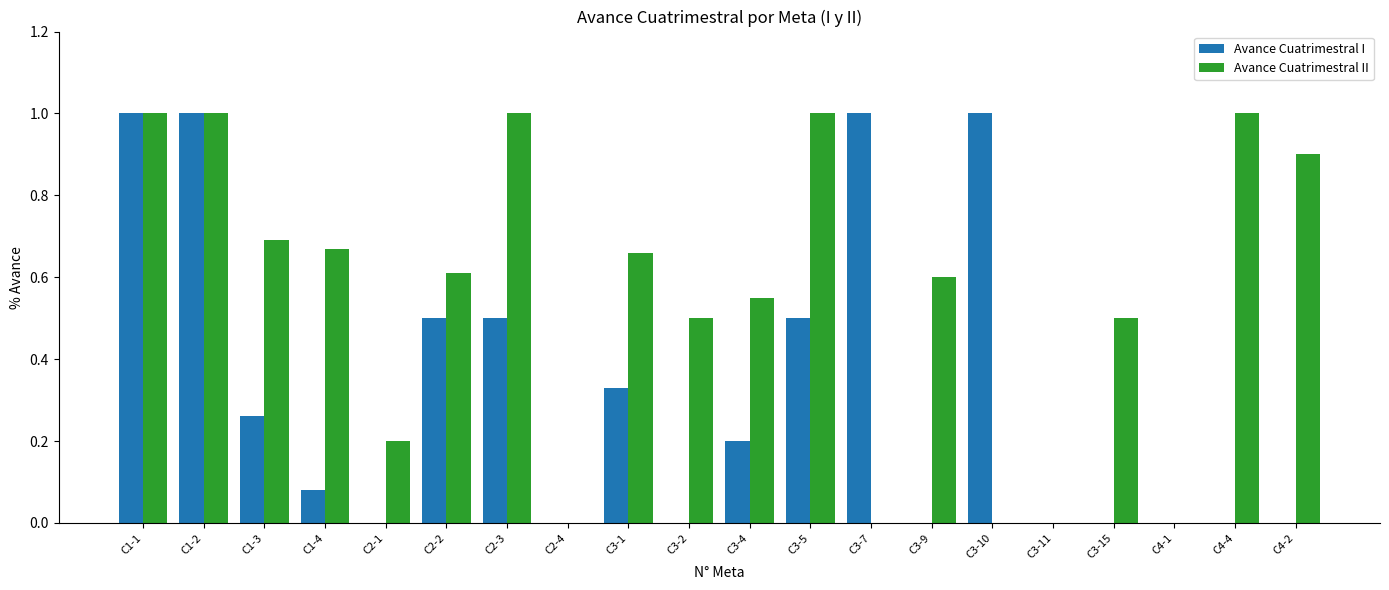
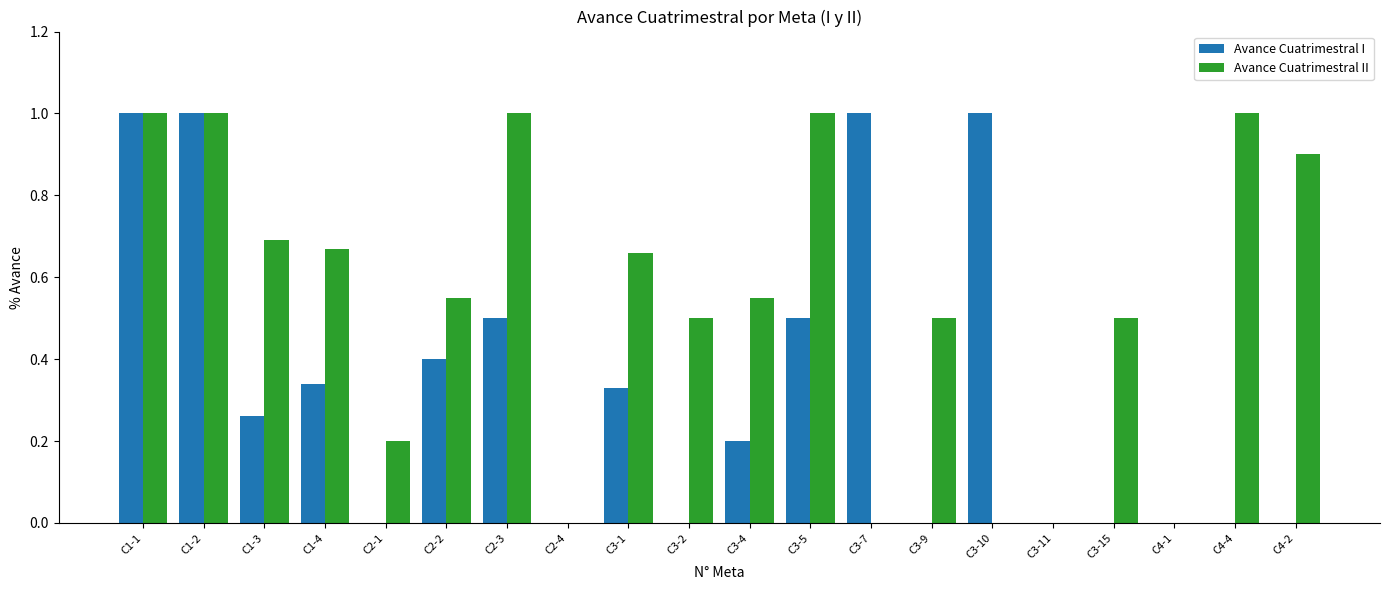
Avance Cuatrimestral I, C1-4: 0.08 -> 0.34
Avance Cuatrimestral I, C2-2: 0.5 -> 0.4
Avance Cuatrimestral II, C2-2: 0.61 -> 0.55
Avance Cuatrimestral II, C3-9: 0.6 -> 0.5
